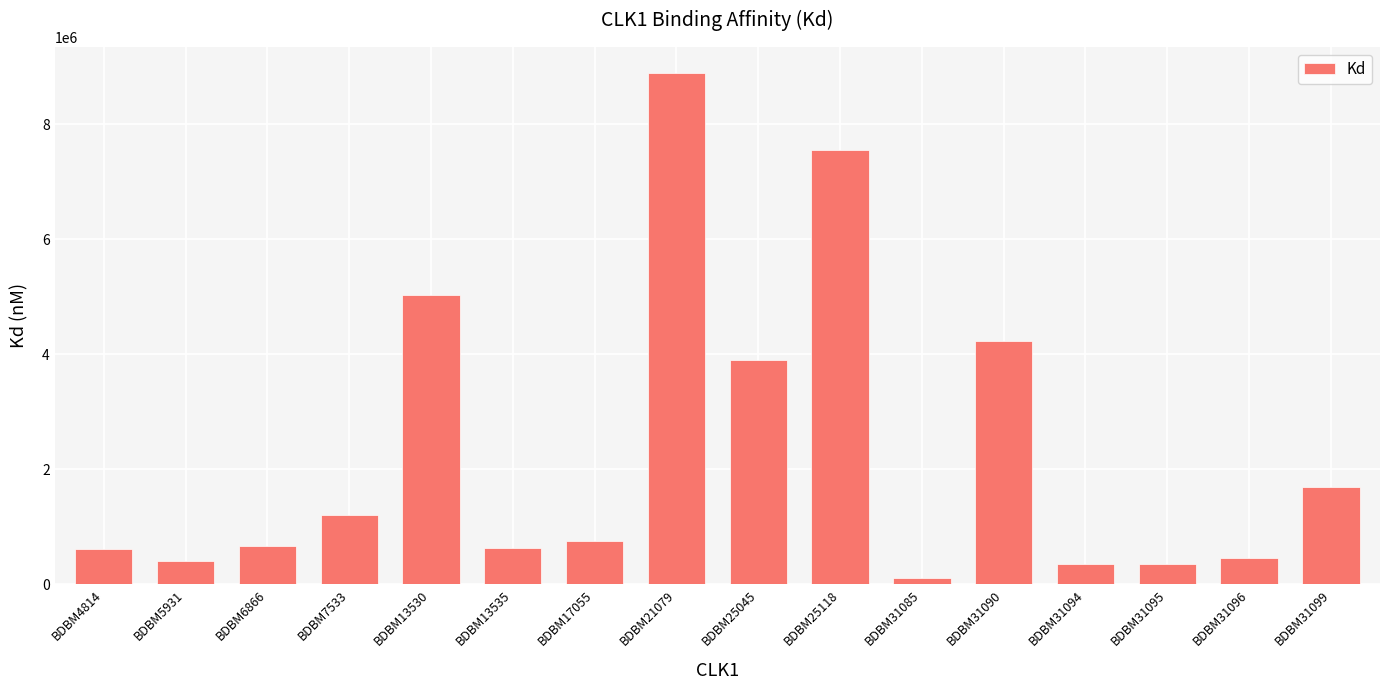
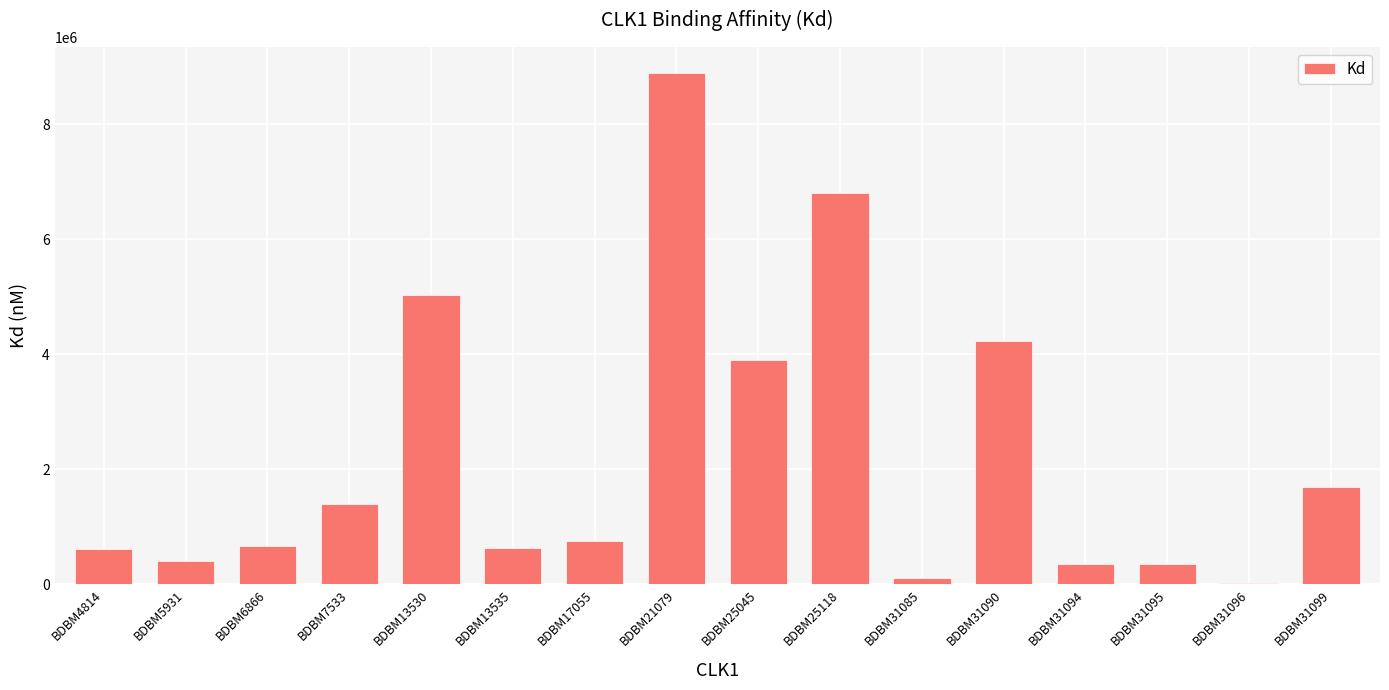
BDBM7533: 1200000 -> 1400000
BDBM25118: 7500000 -> 6800000
BDBM31096: 500000 -> 0
